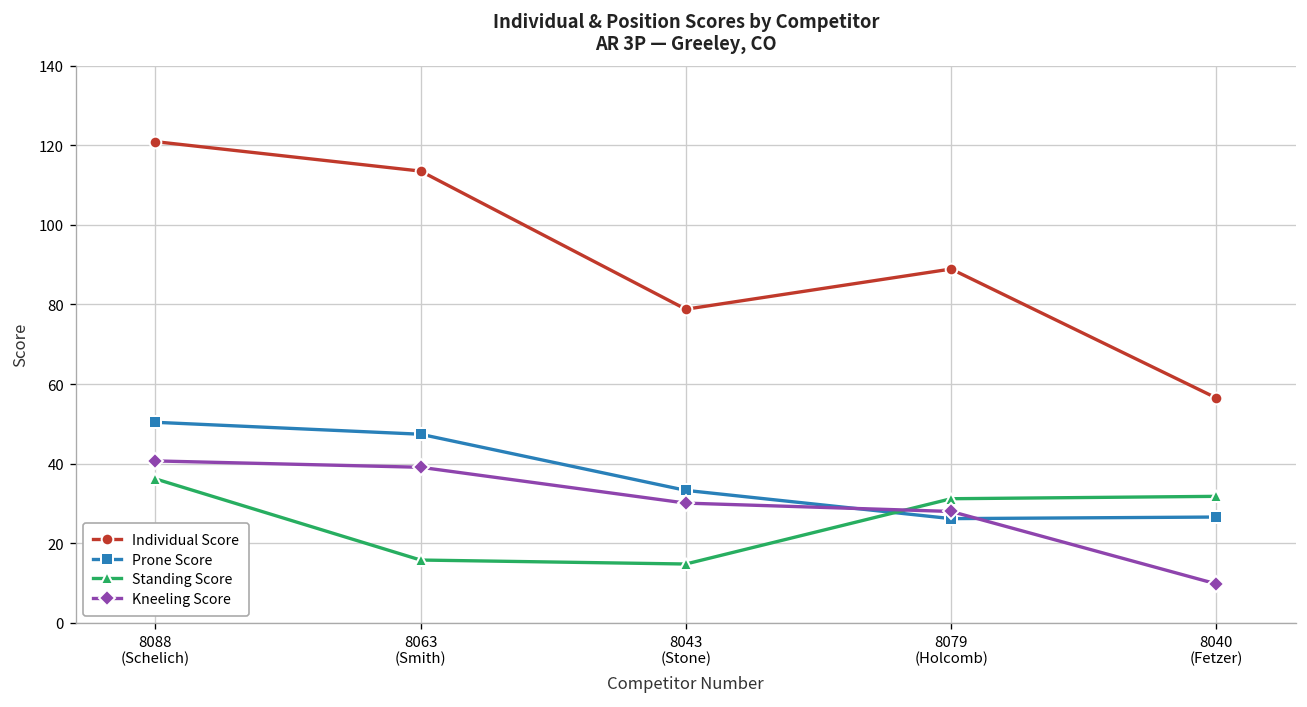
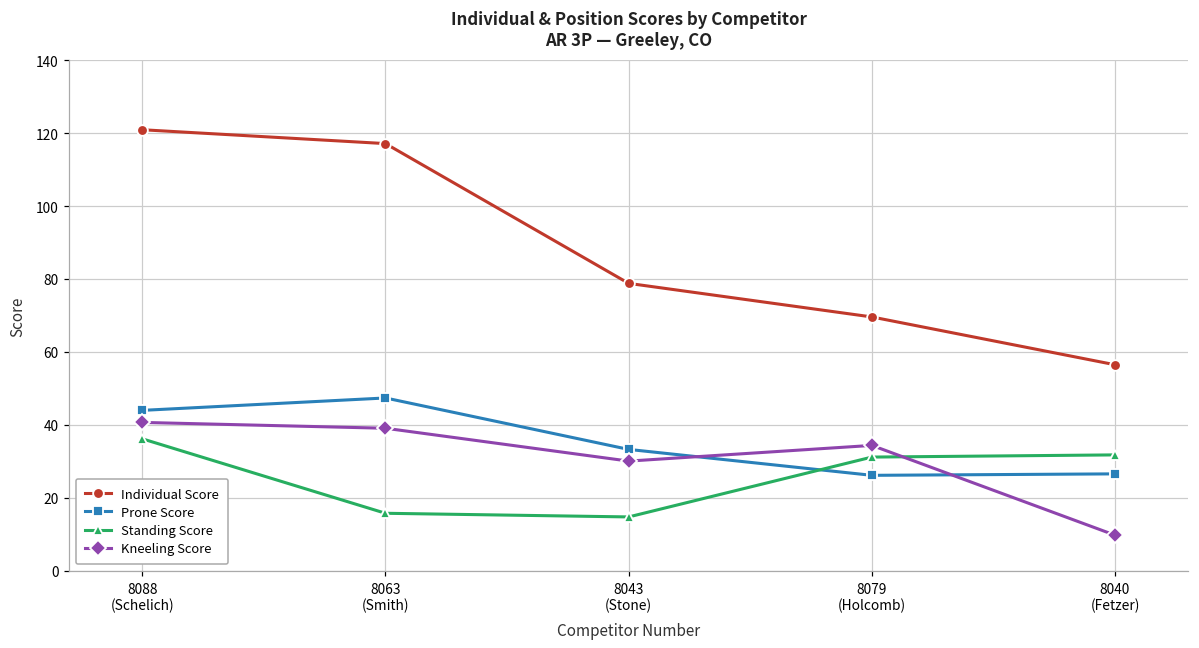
Prone Score, 8088 (Schelich): 50 -> 44
Individual Score, 8063 (Smith): 114 -> 117
Individual Score, 8079 (Holcomb): 89 -> 70
Kneeling Score, 8079 (Holcomb): 28 -> 34
